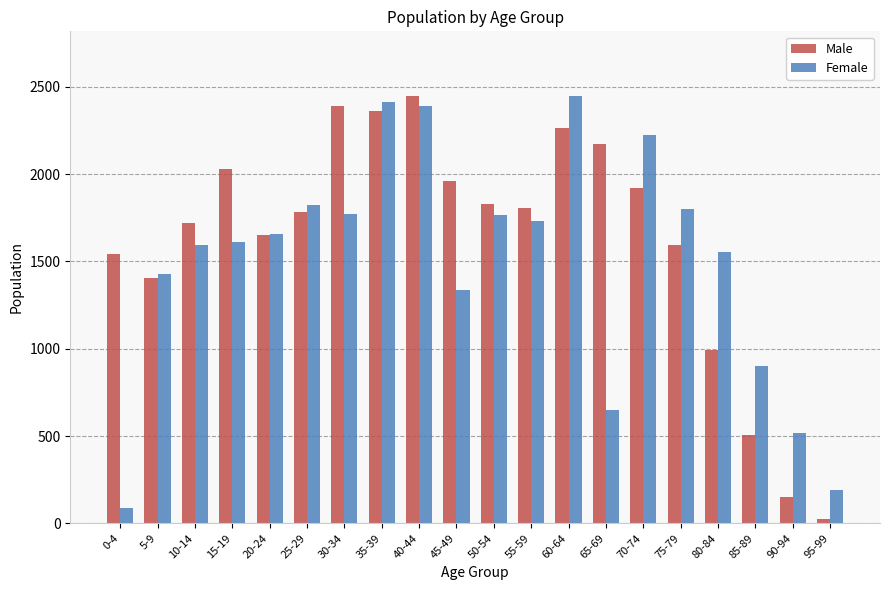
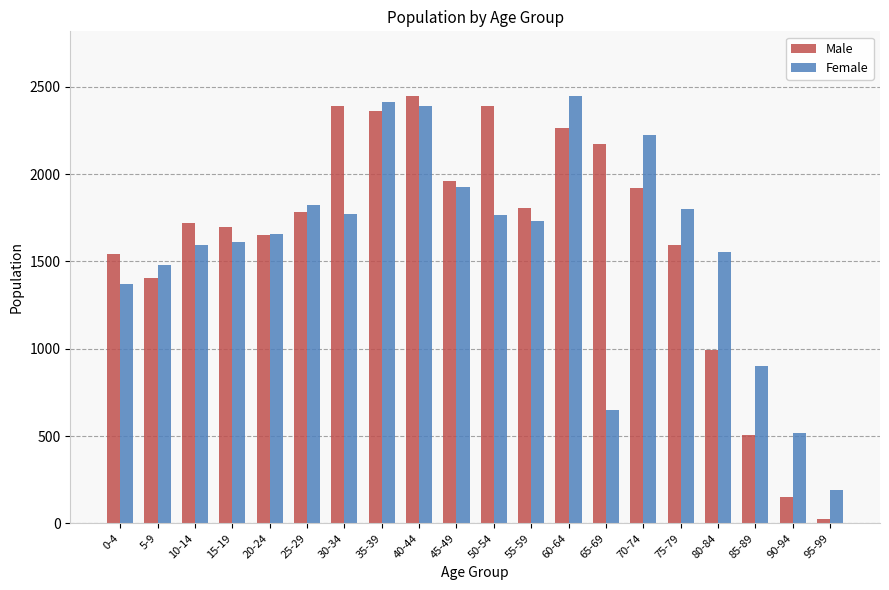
Female, 0-4: 90 -> 1370
Female, 5-9: 1430 -> 1480
Male, 15-19: 2030 -> 1700
Female, 45-49: 1340 -> 1930
Male, 50-54: 1830 -> 2390
